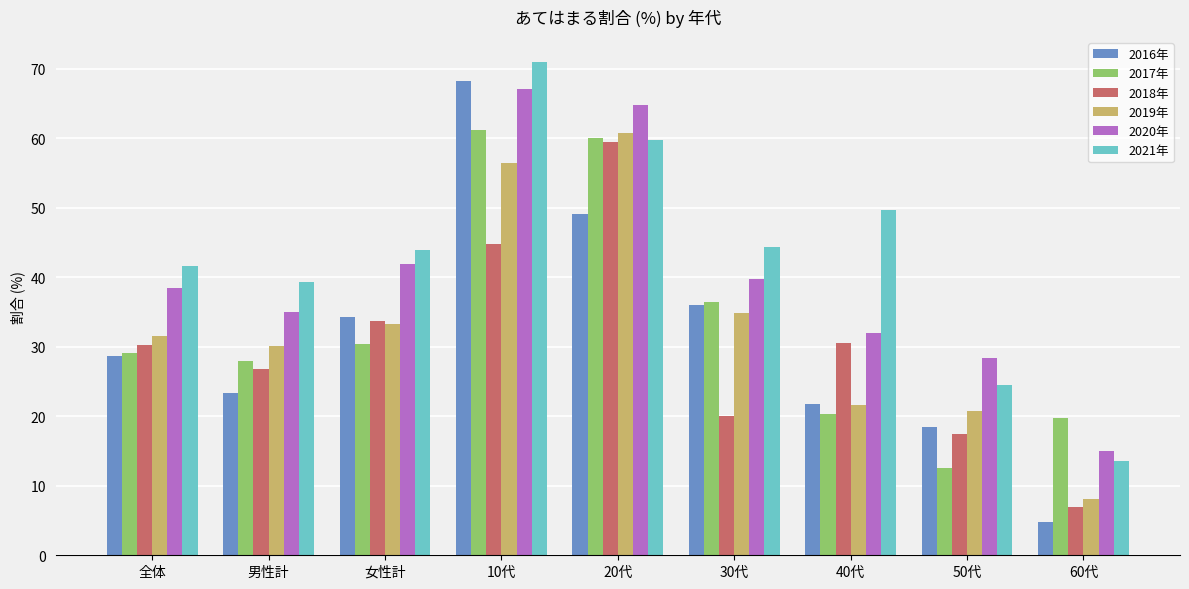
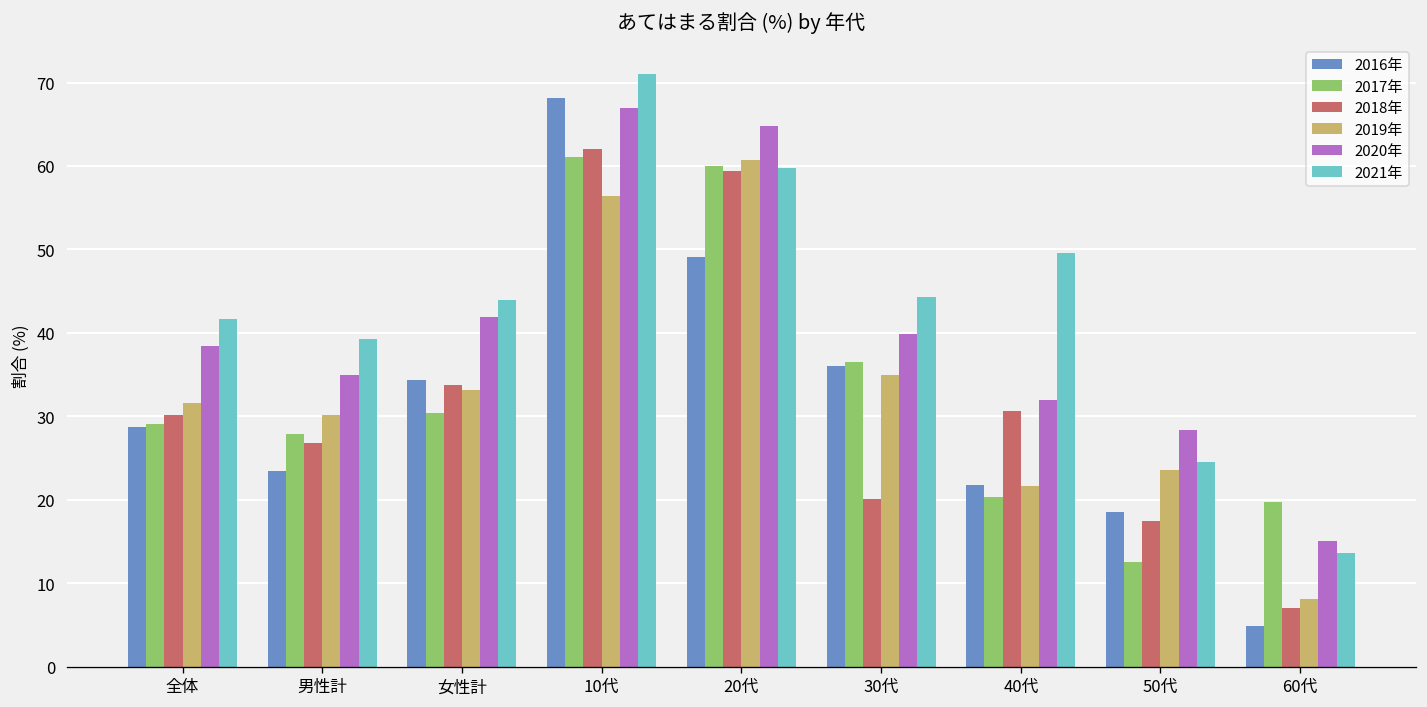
2018年, 10代: 45 -> 62
2019年, 50代: 21 -> 24
